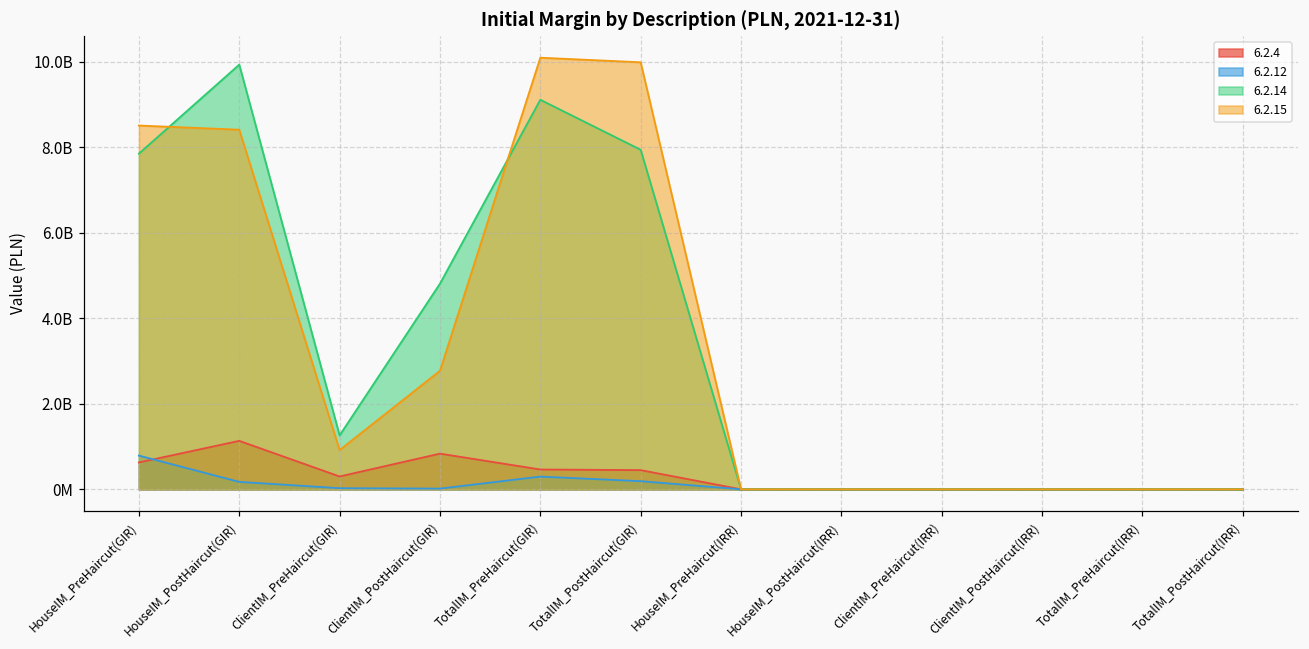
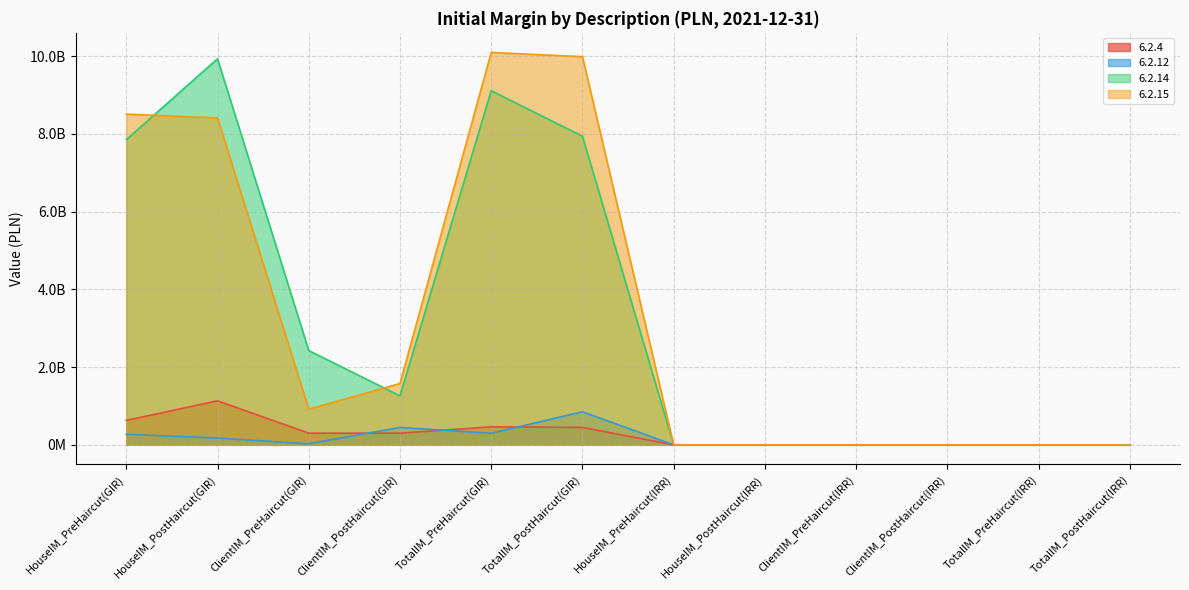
6.2.12, HouseIM_PreHaircut(GIR): 800000000 -> 300000000
6.2.14, ClientIM_PreHaircut(GIR): 1300000000 -> 2400000000
6.2.4, ClientIM_PostHaircut(GIR): 800000000 -> 300000000
6.2.12, ClientIM_PostHaircut(GIR): 0 -> 400000000
6.2.14, ClientIM_PostHaircut(GIR): 4800000000 -> 1300000000
6.2.15, ClientIM_PostHaircut(GIR): 2800000000 -> 1600000000
6.2.12, TotalIM_PostHaircut(GIR): 200000000 -> 900000000
